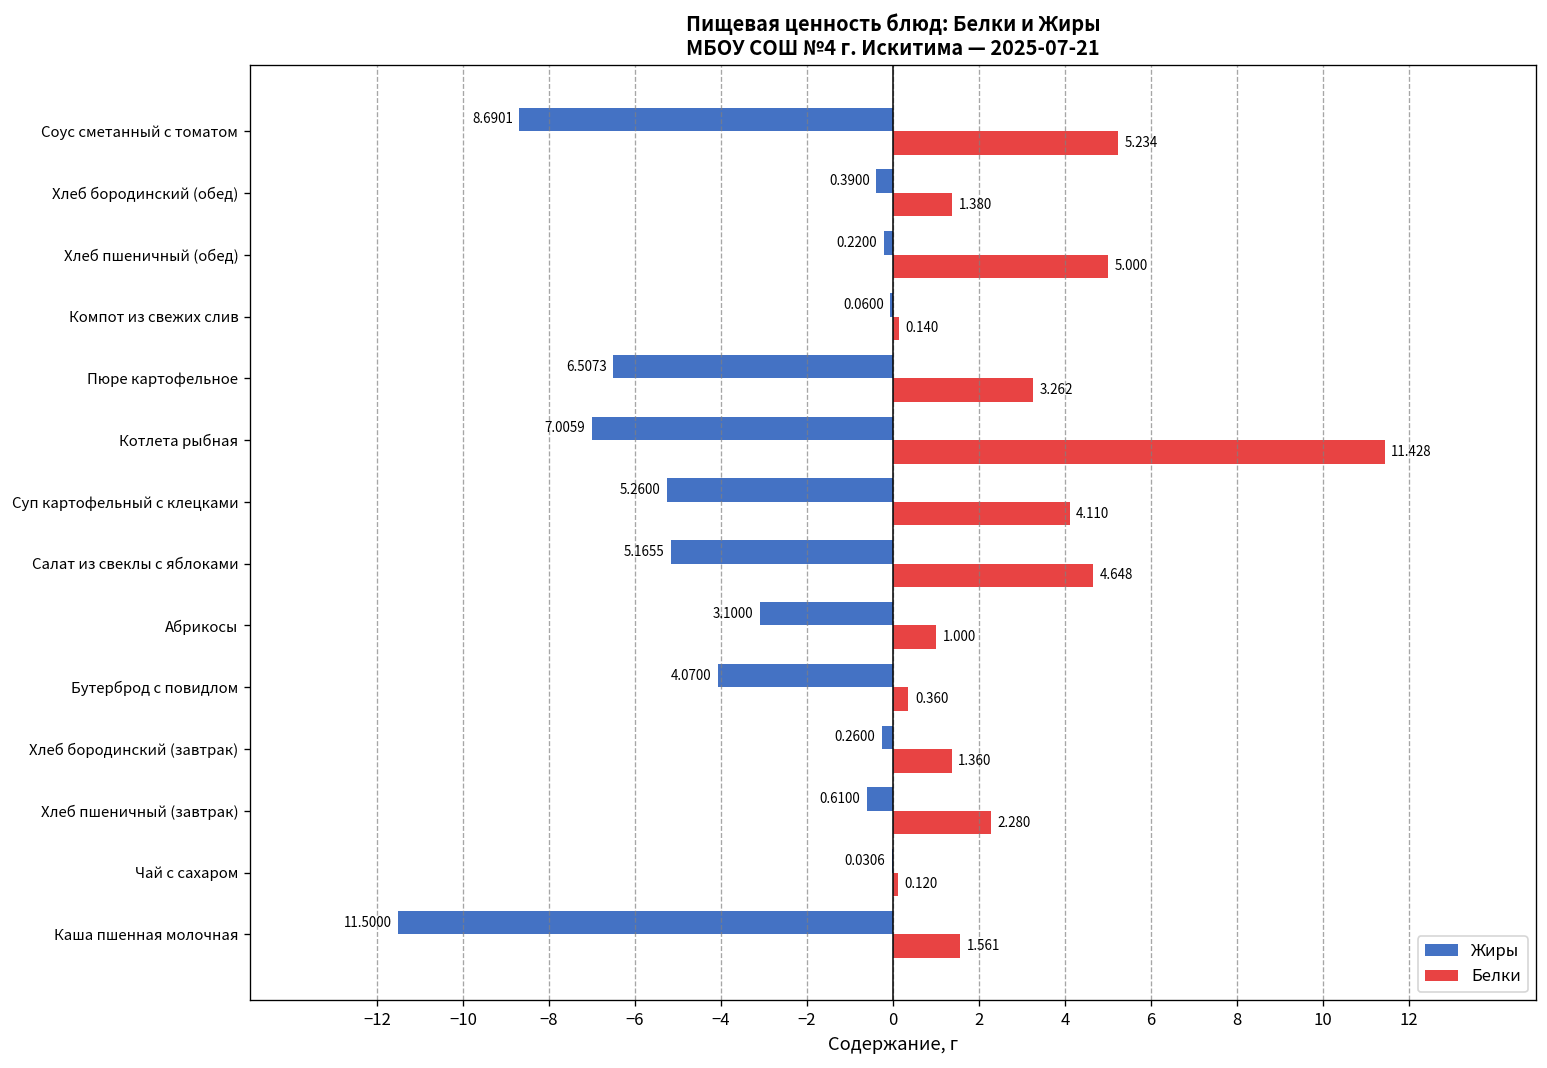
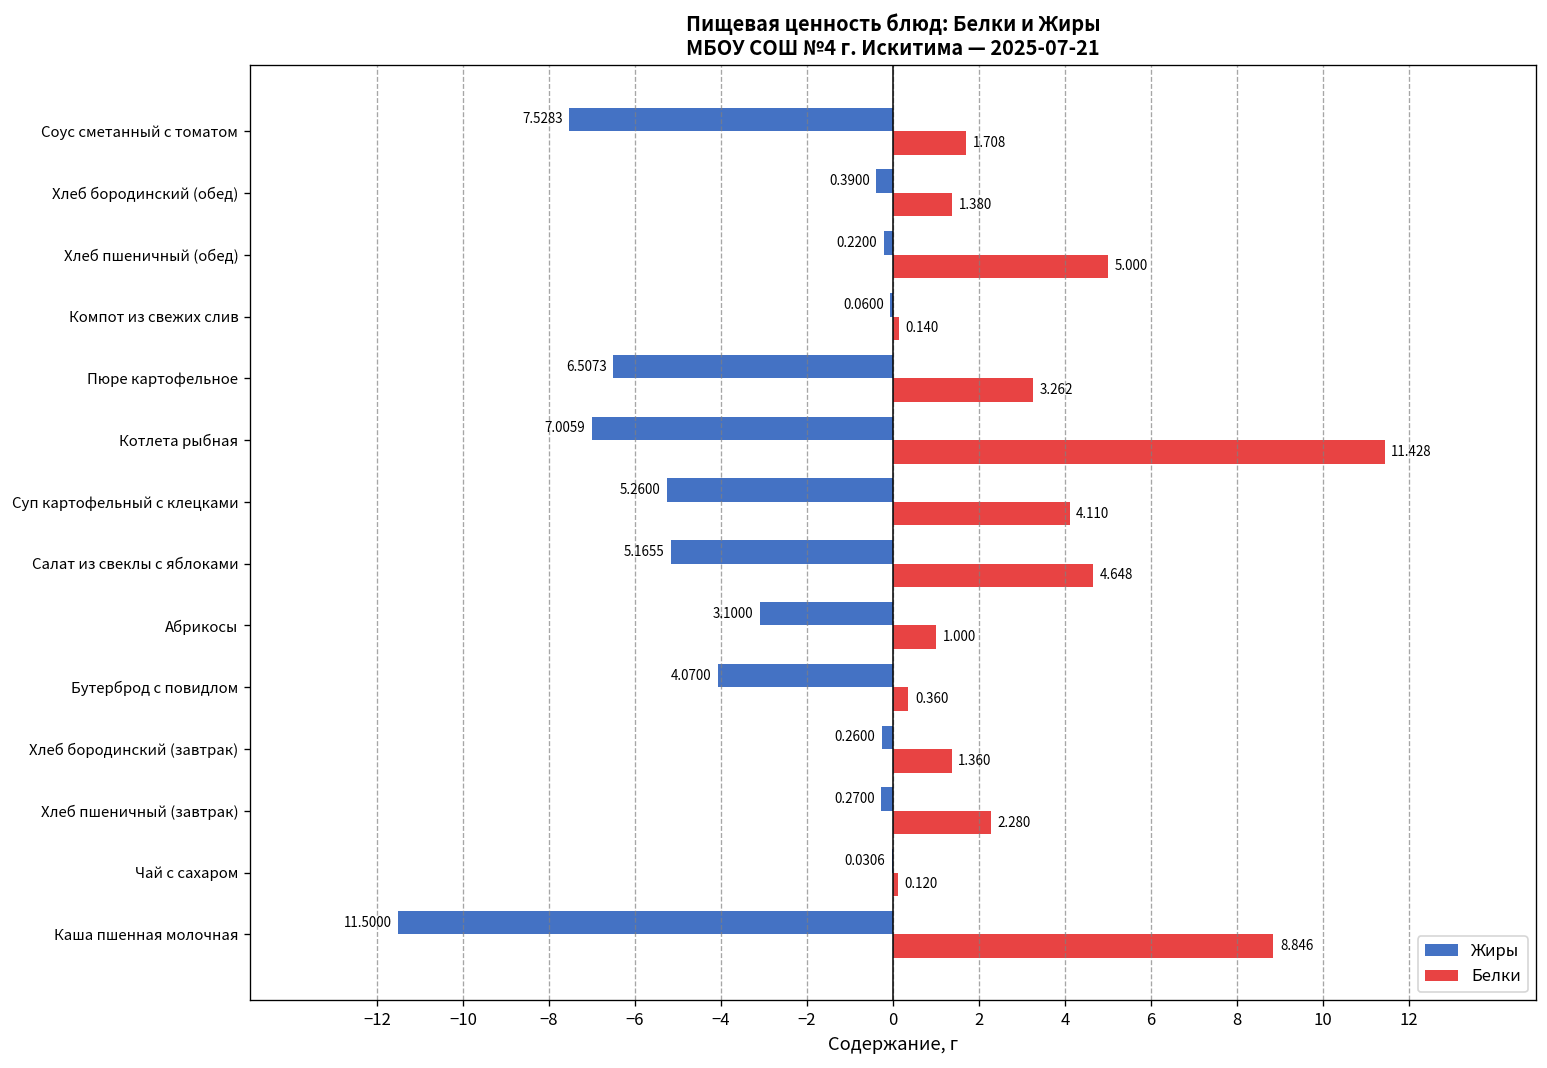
Жиры, Соус сметанный с томатом: 8.6901 -> 7.5283
Белки, Соус сметанный с томатом: 5.234 -> 1.708
Жиры, Хлеб пшеничный (завтрак): 0.6100 -> 0.2700
Белки, Каша пшенная молочная: 1.561 -> 8.846
